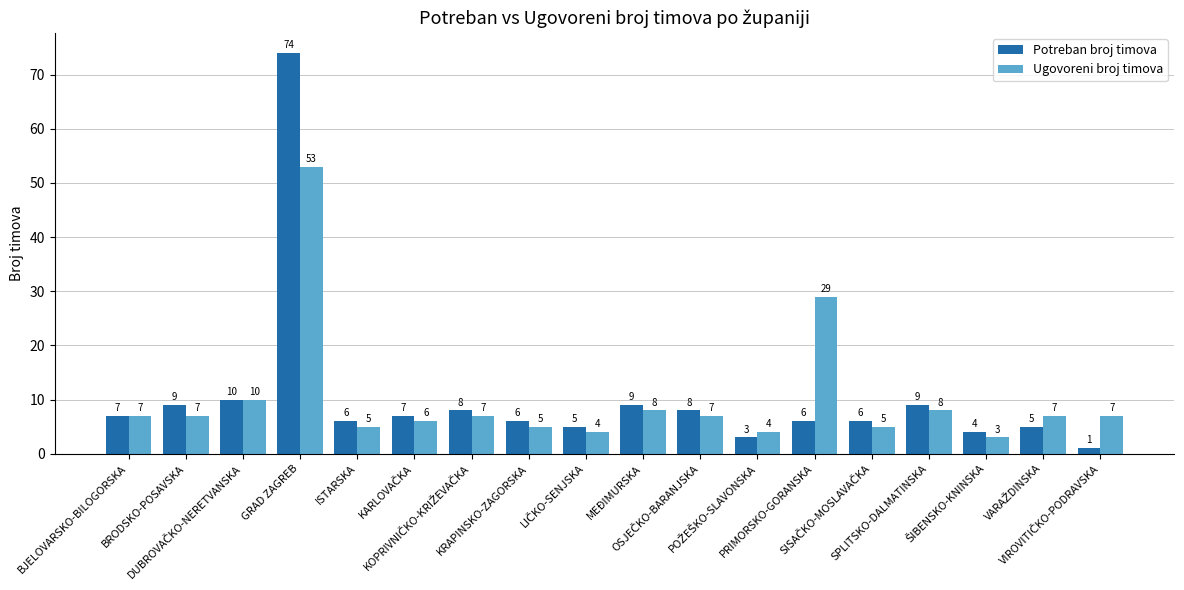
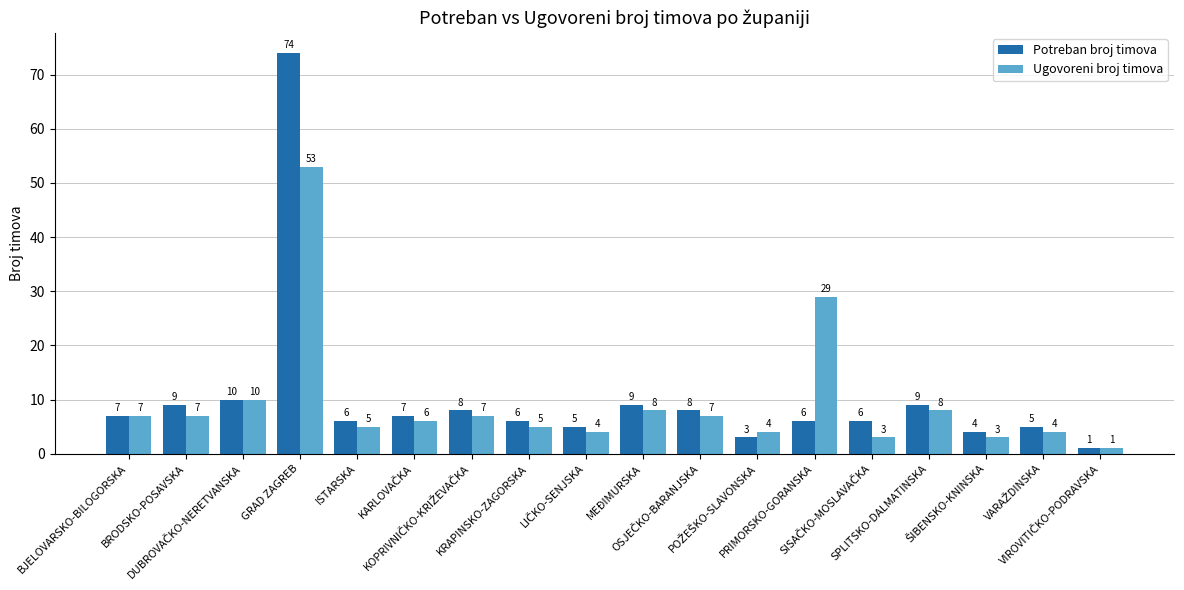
Ugovoreni broj timova, SISAČKO-MOSLAVAČKA: 5 -> 3
Ugovoreni broj timova, VARAŽDINSKA: 7 -> 4
Ugovoreni broj timova, VIROVITIČKO-PODRAVSKA: 7 -> 1
